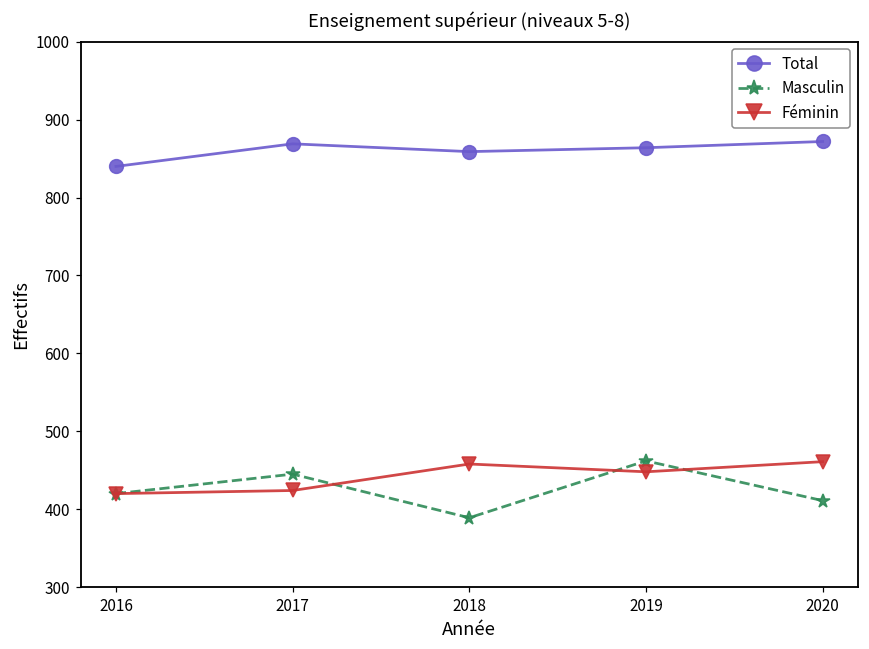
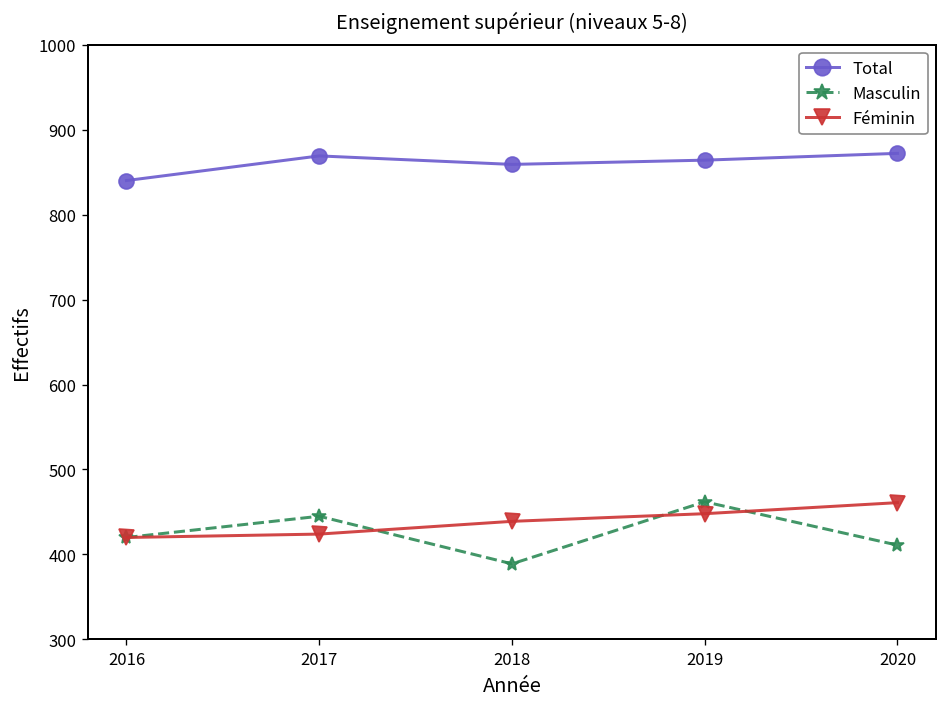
Féminin, 2018: 460 -> 440
